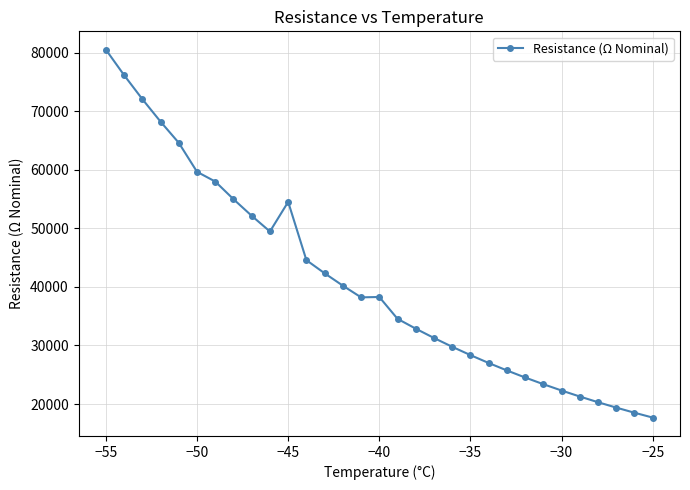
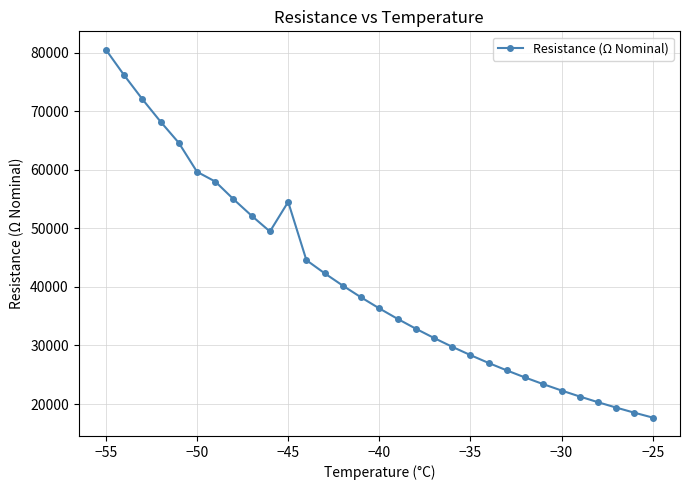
−40: 38000 -> 36000
